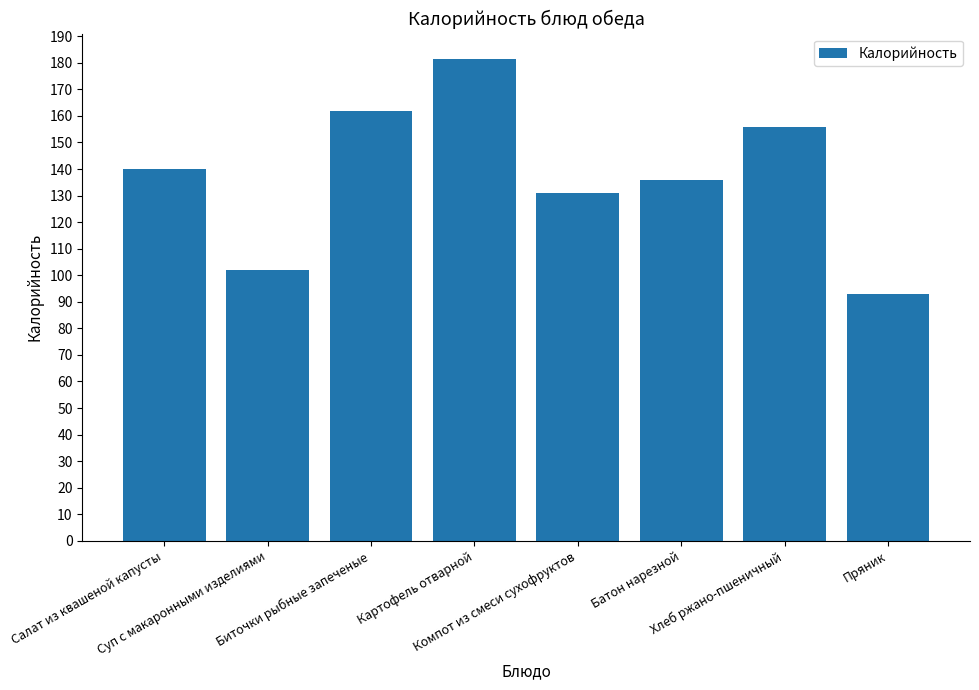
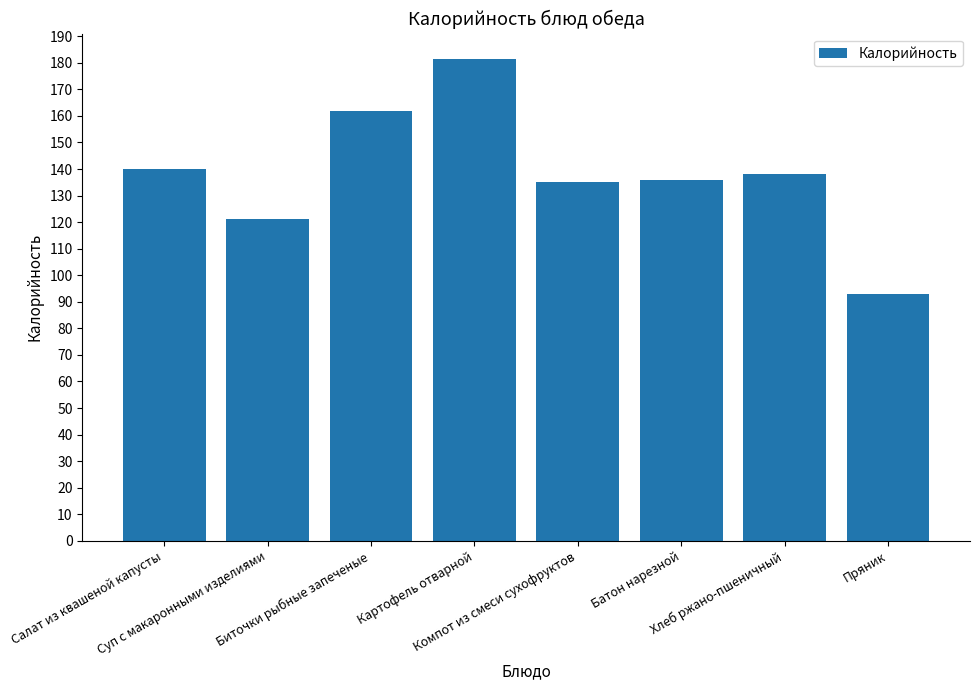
Суп с макаронными изделиями: 102 -> 121
Компот из смеси сухофруктов: 131 -> 135
Хлеб ржано-пшеничный: 156 -> 138
